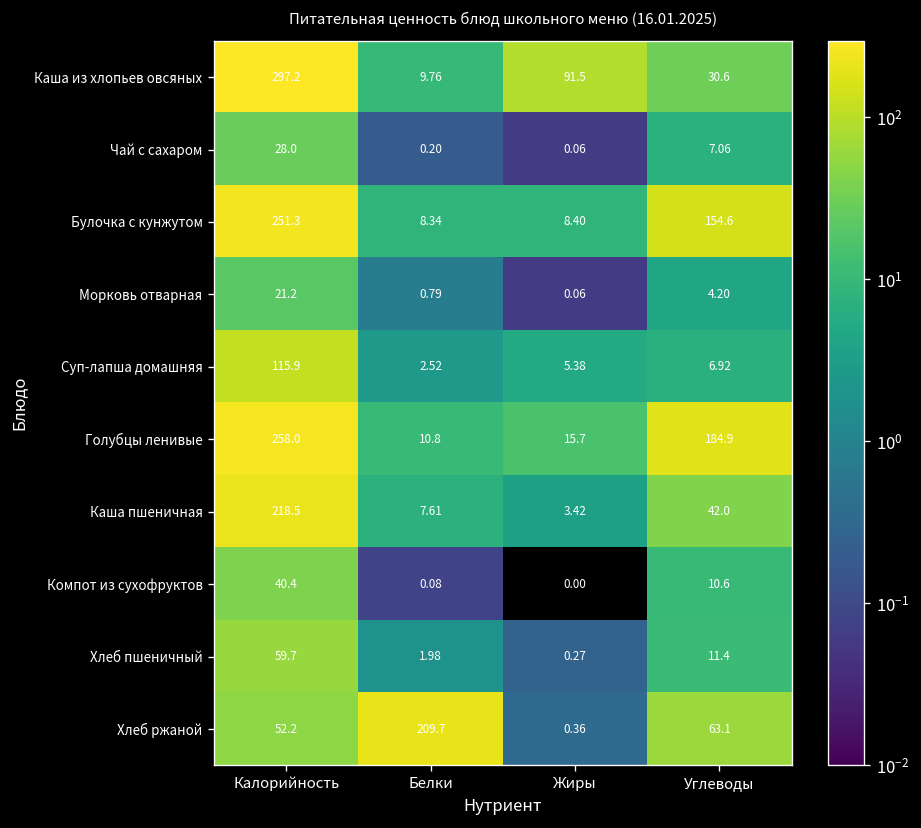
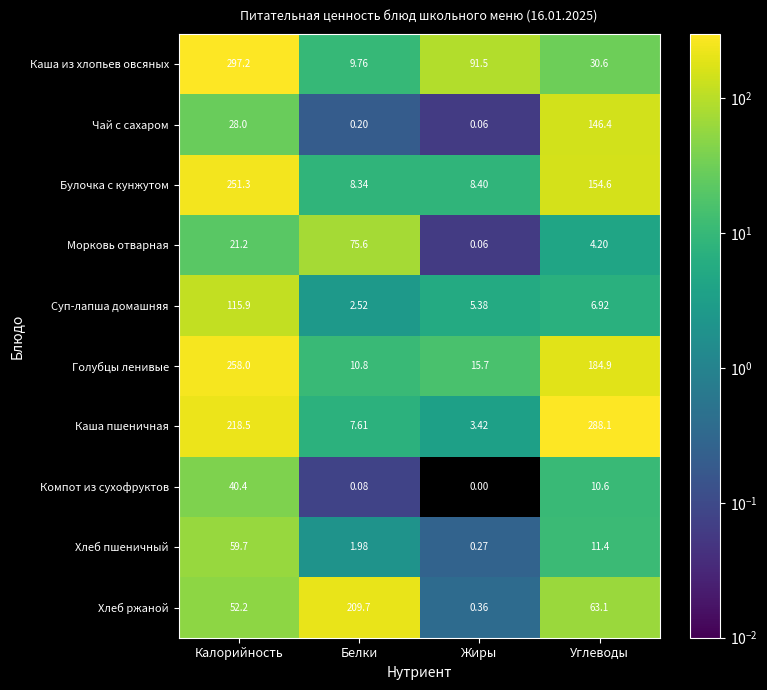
Чай с сахаром, Углеводы: 7.06 -> 146.4
Морковь отварная, Белки: 0.79 -> 75.6
Каша пшеничная, Углеводы: 42.0 -> 288.1
